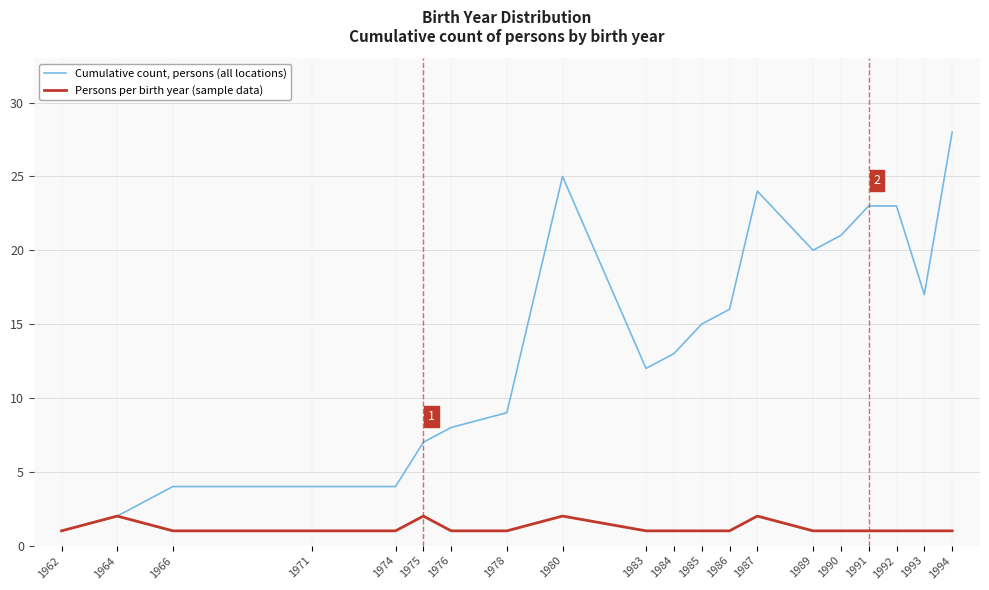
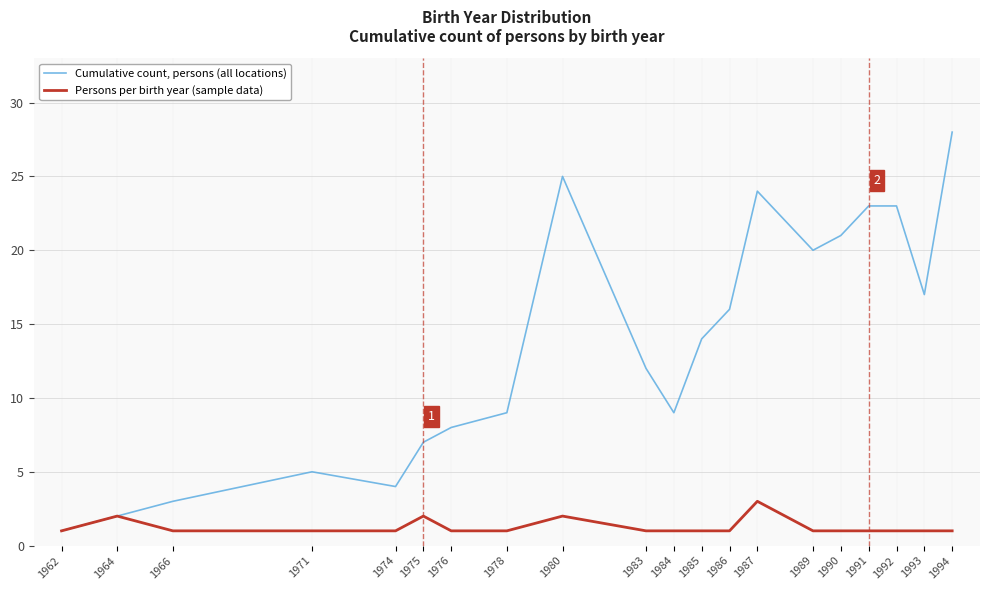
Cumulative count, persons (all locations), 1966: 4 -> 3
Cumulative count, persons (all locations), 1971: 4 -> 5
Cumulative count, persons (all locations), 1984: 13 -> 9
Cumulative count, persons (all locations), 1985: 15 -> 14
Persons per birth year (sample data), 1987: 2 -> 3
